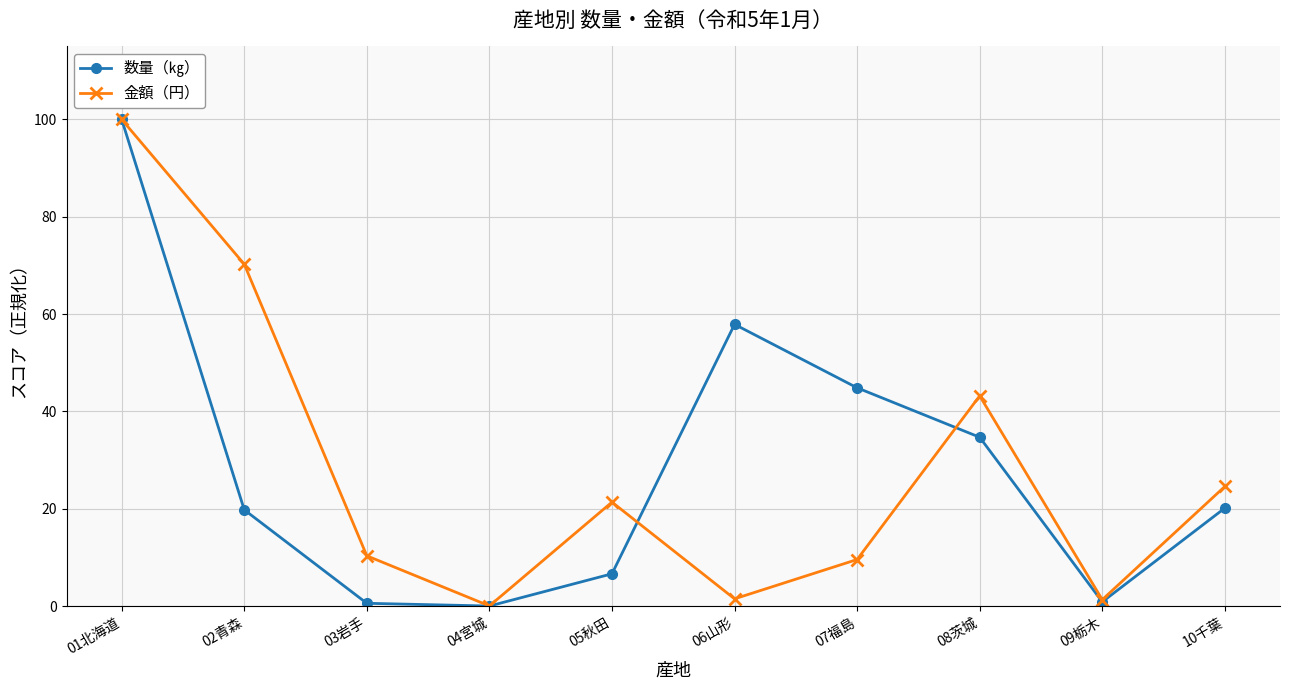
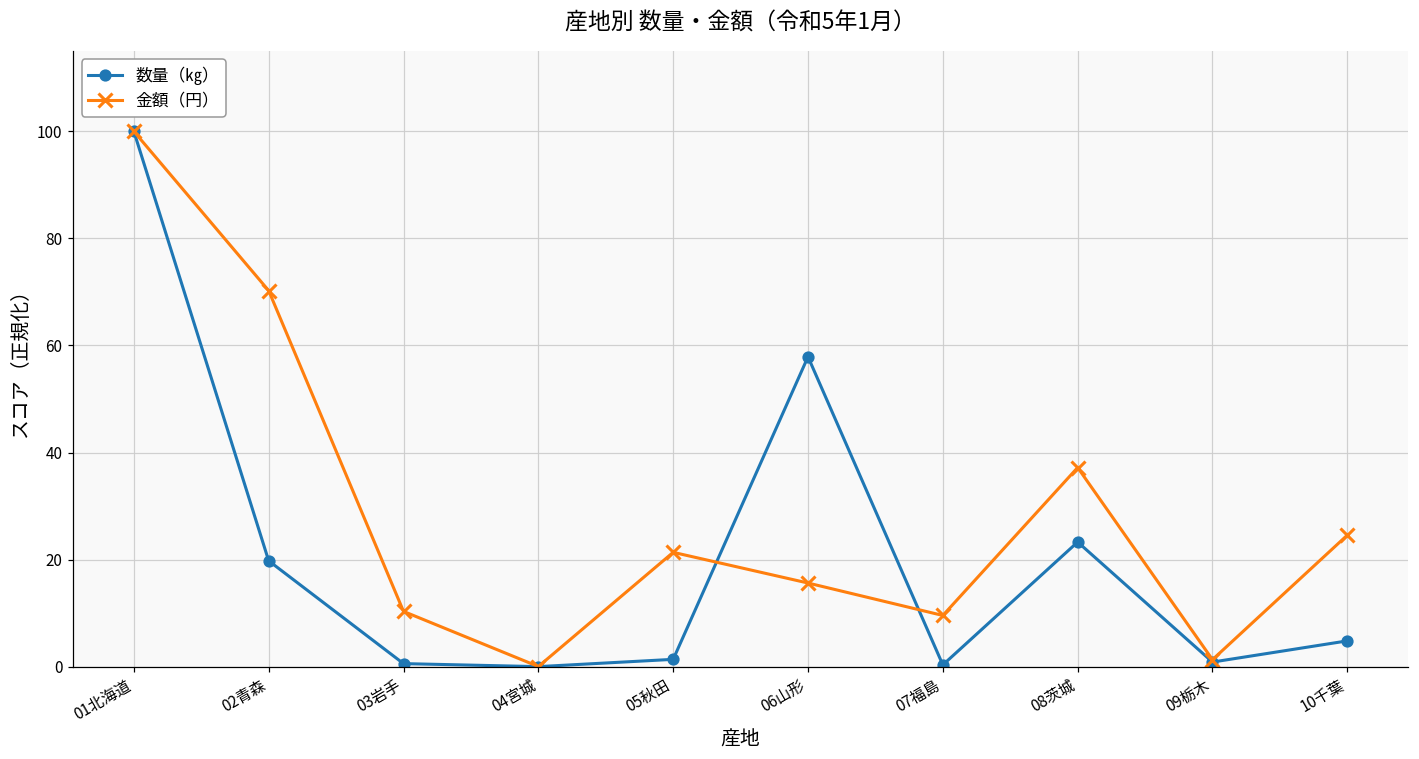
数量（㎏）, 05秋田: 7 -> 1
金額（円）, 06山形: 1 -> 16
数量（㎏）, 07福島: 45 -> 0
数量（㎏）, 08茨城: 35 -> 23
金額（円）, 08茨城: 43 -> 37
数量（㎏）, 10千葉: 20 -> 5
